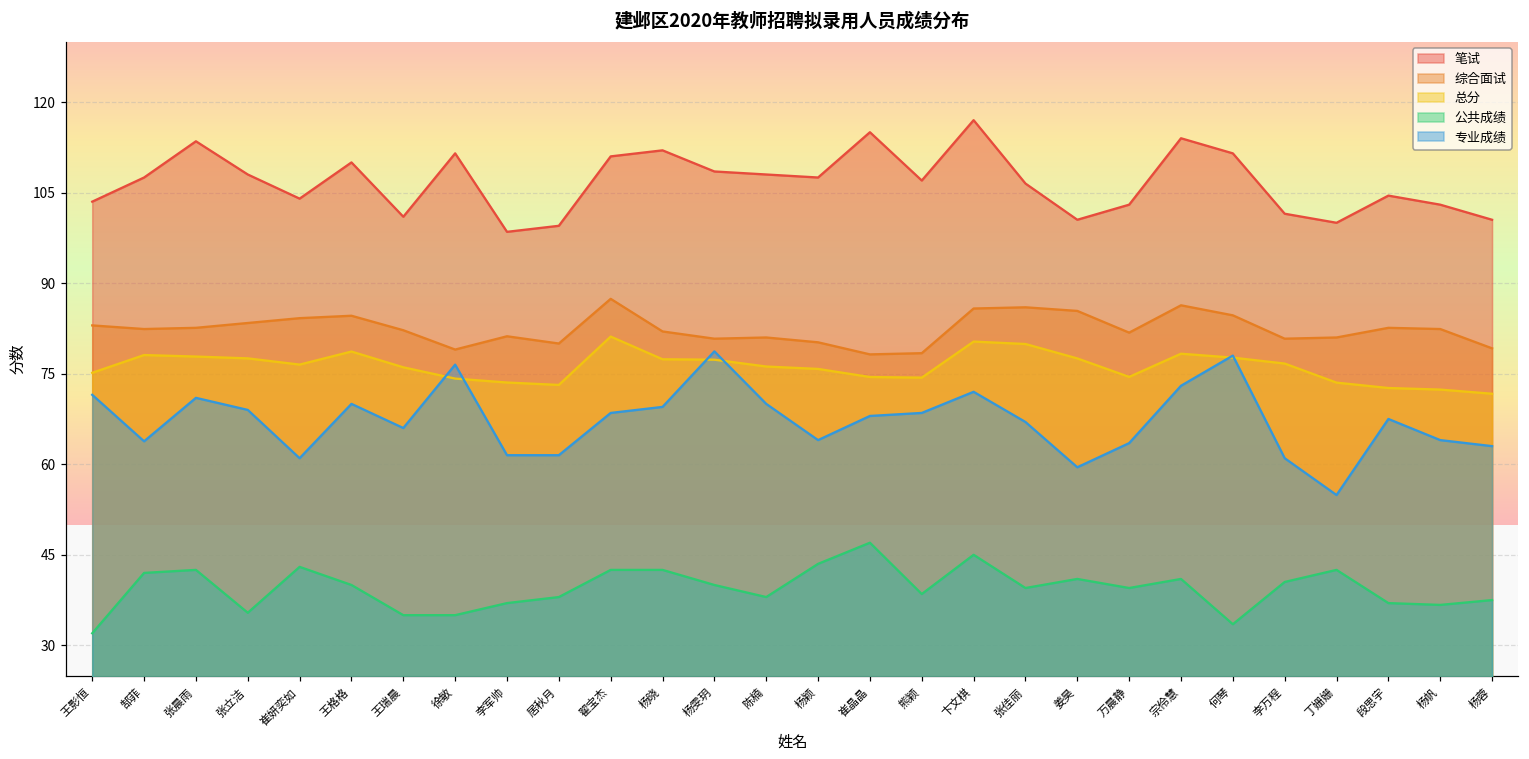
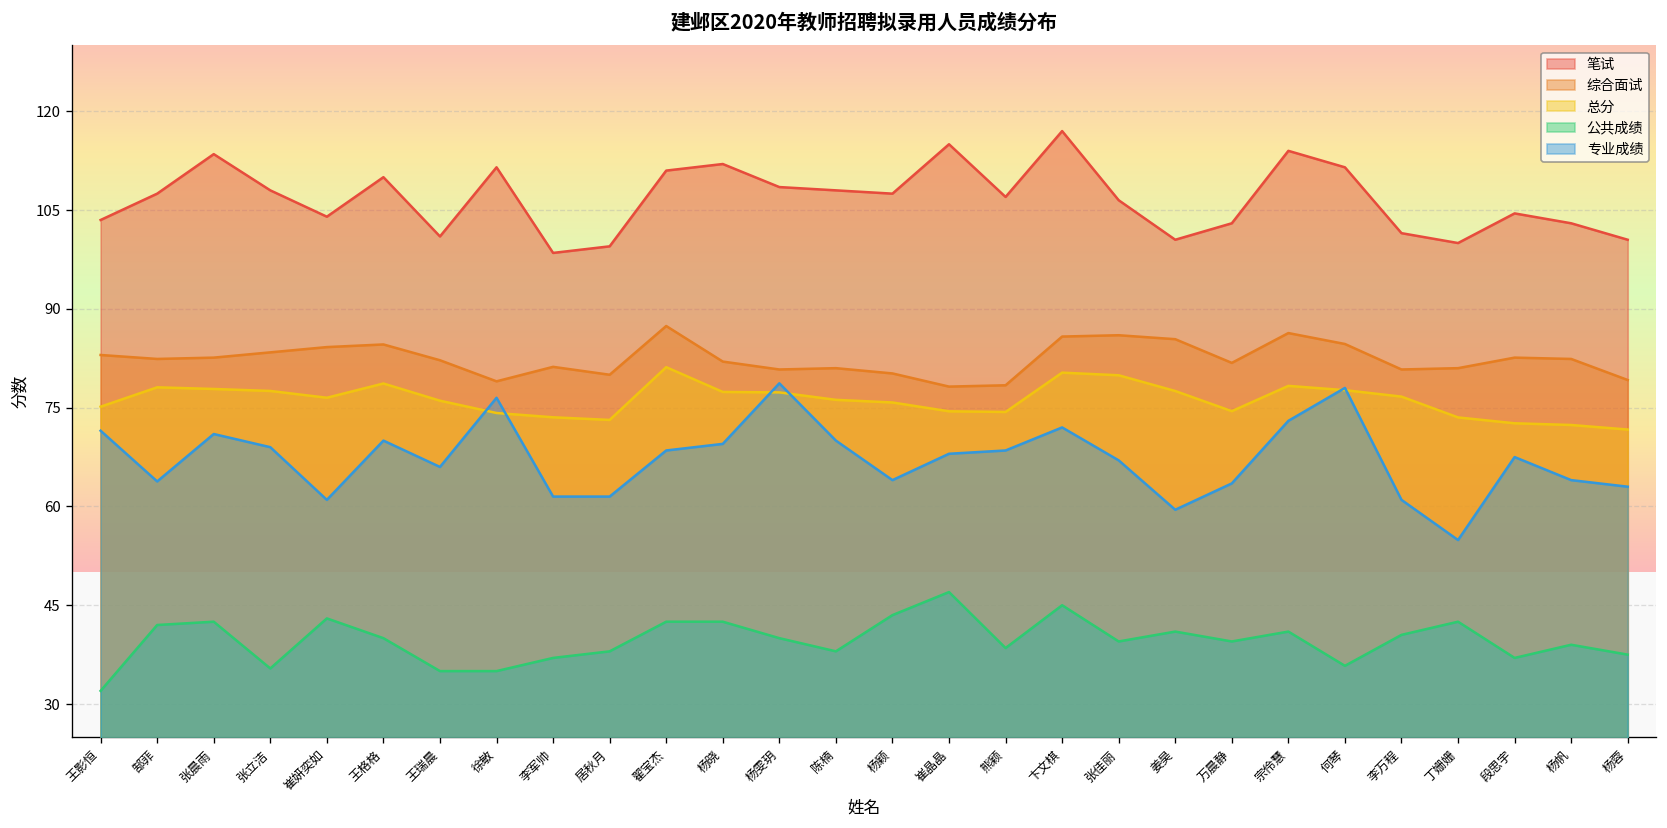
公共成绩, 何琴: 34 -> 36
公共成绩, 杨帆: 37 -> 39
